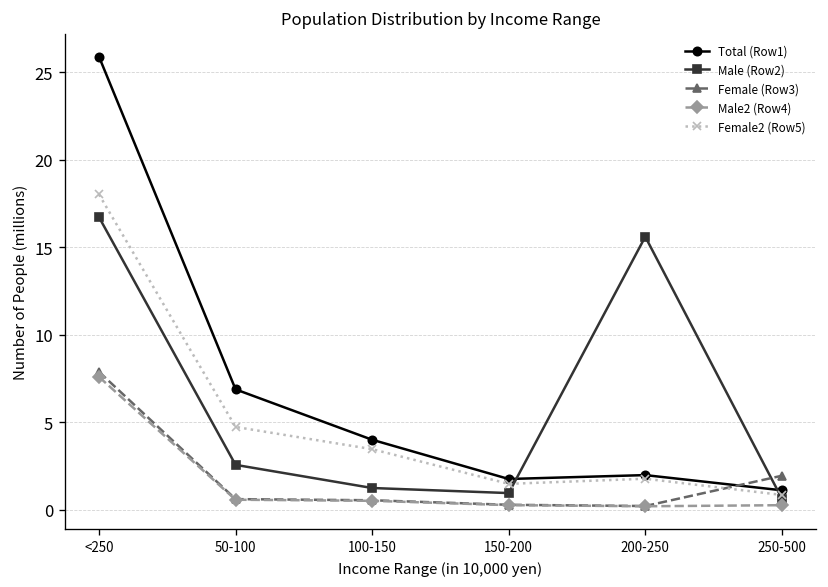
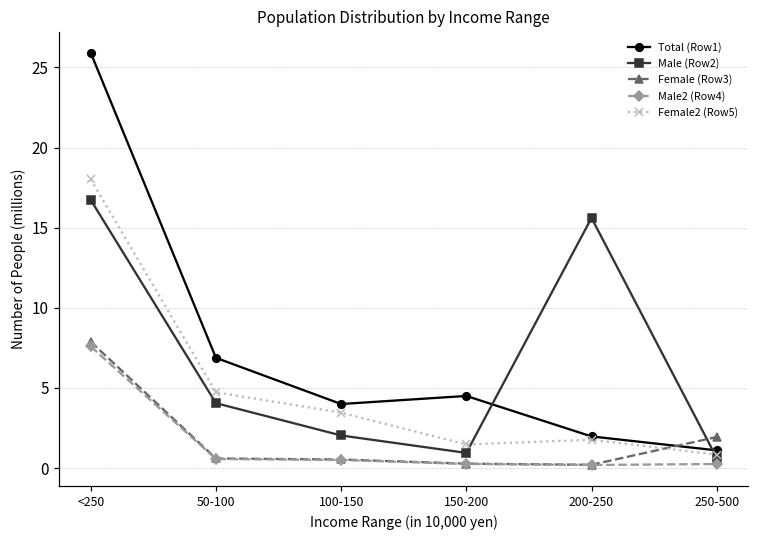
Male (Row2), 50-100: 2.6 -> 4.1
Male (Row2), 100-150: 1.2 -> 2.0
Total (Row1), 150-200: 1.8 -> 4.5
